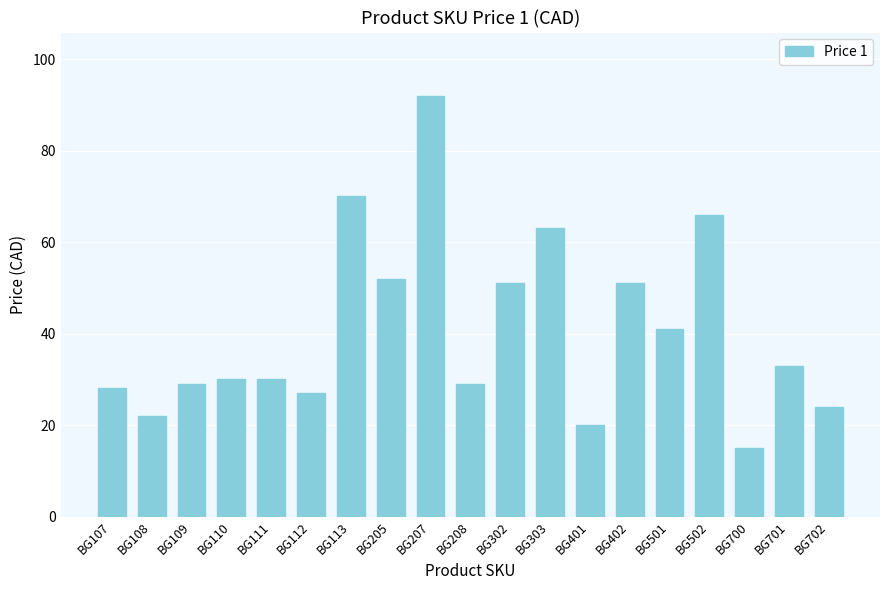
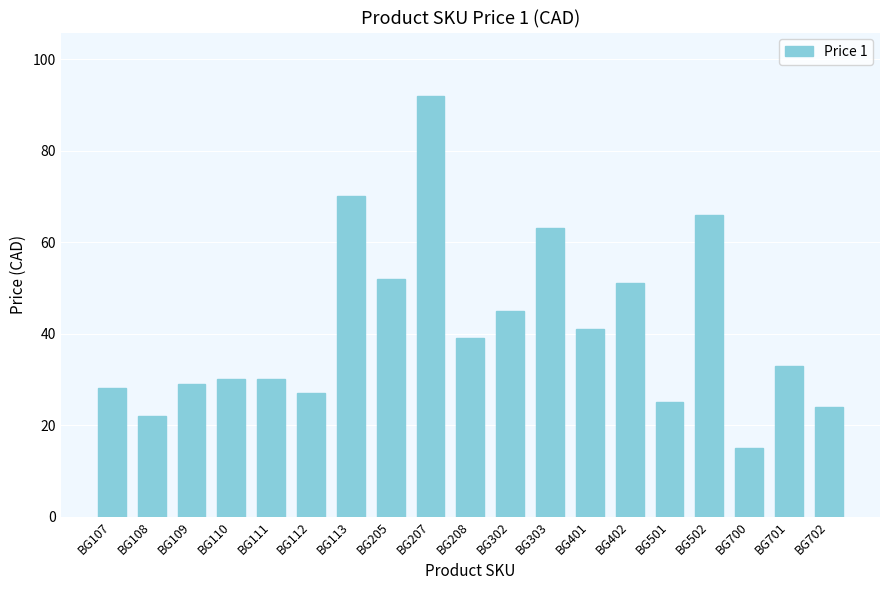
BG208: 29 -> 39
BG302: 51 -> 45
BG401: 20 -> 41
BG501: 41 -> 25
